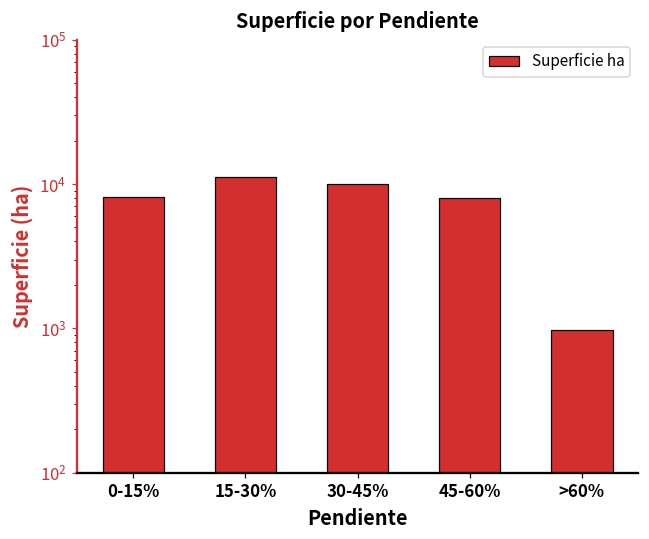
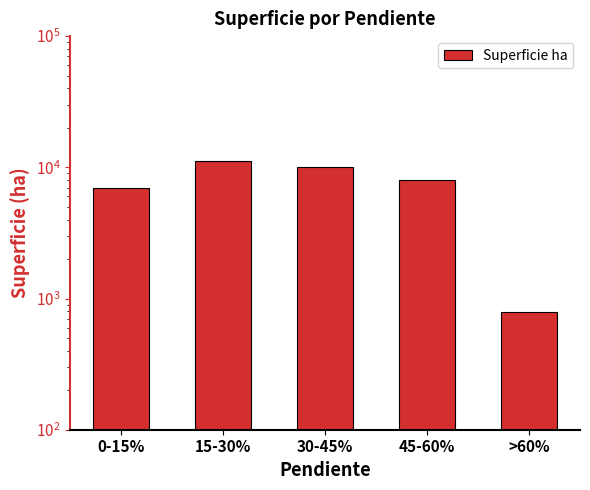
0-15%: 8000 -> 7000
>60%: 1000 -> 800
